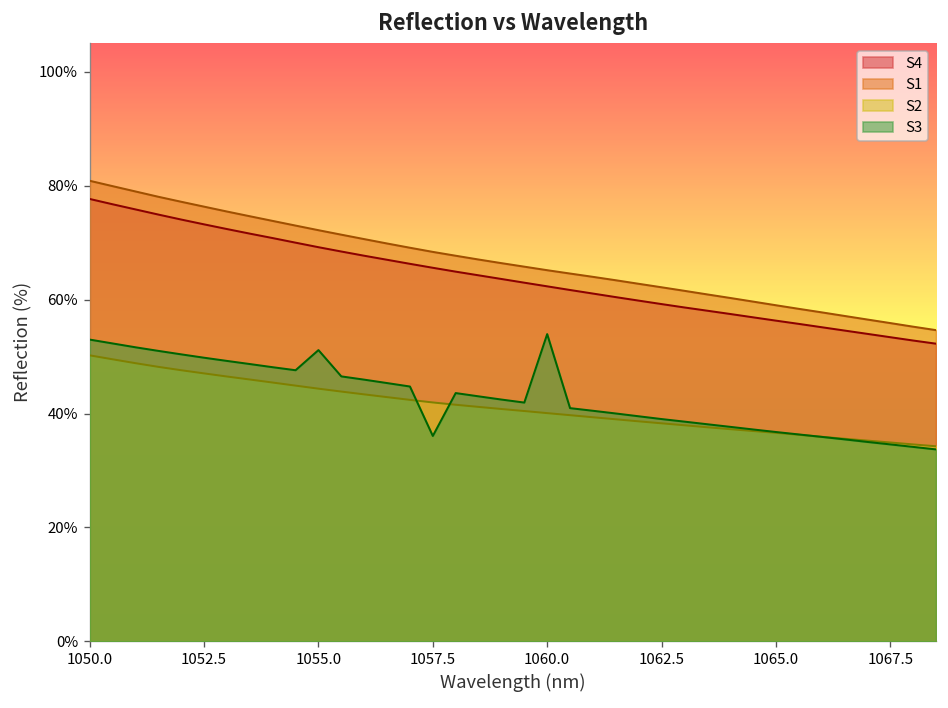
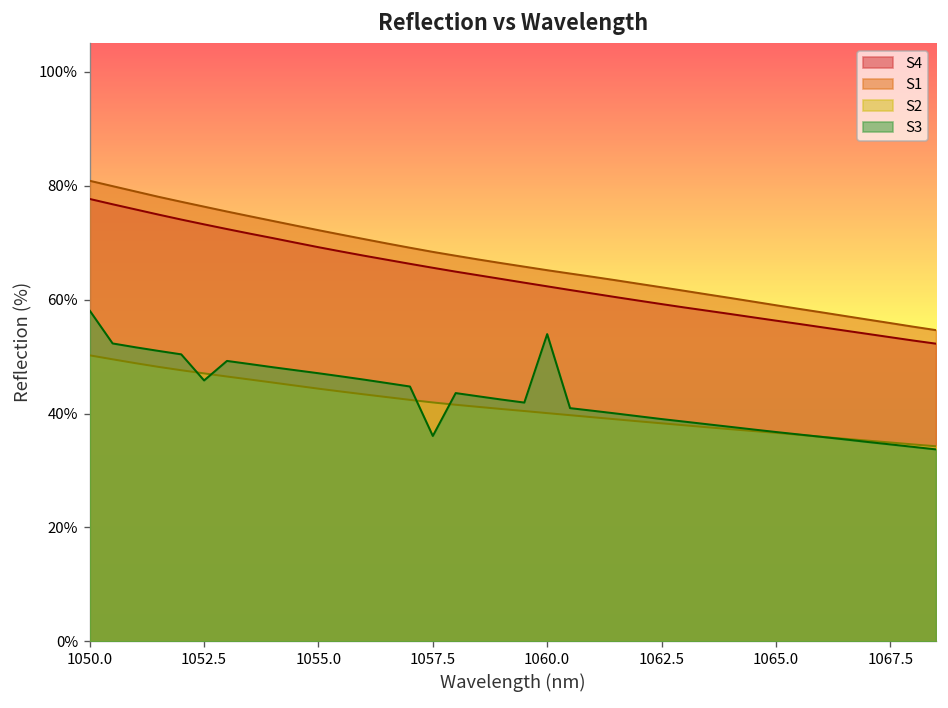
S3, 1050.0: 53% -> 58%
S3, 1052.5: 50% -> 46%
S3, 1055.0: 51% -> 47%
